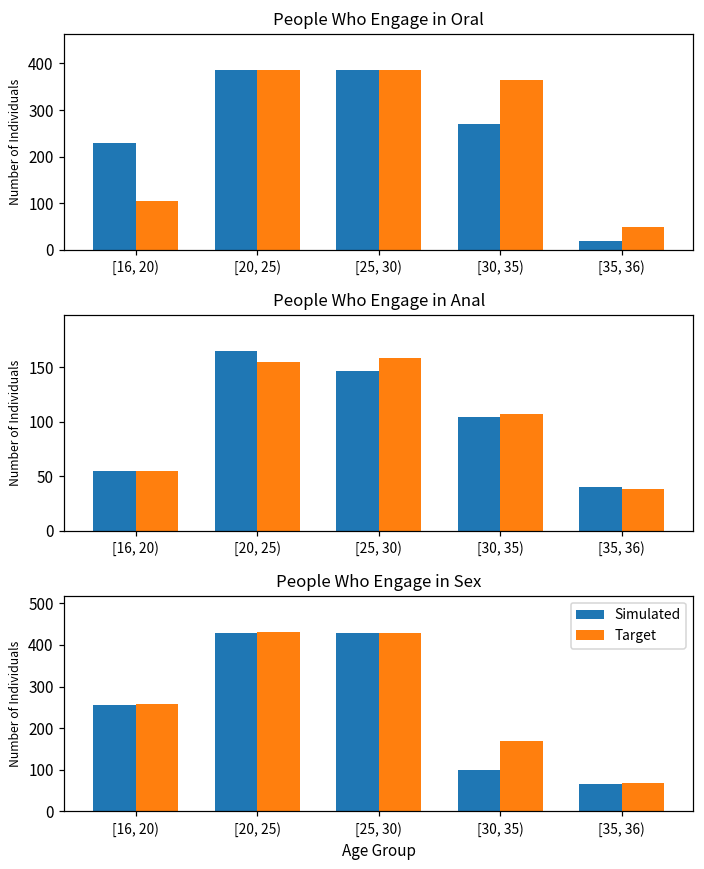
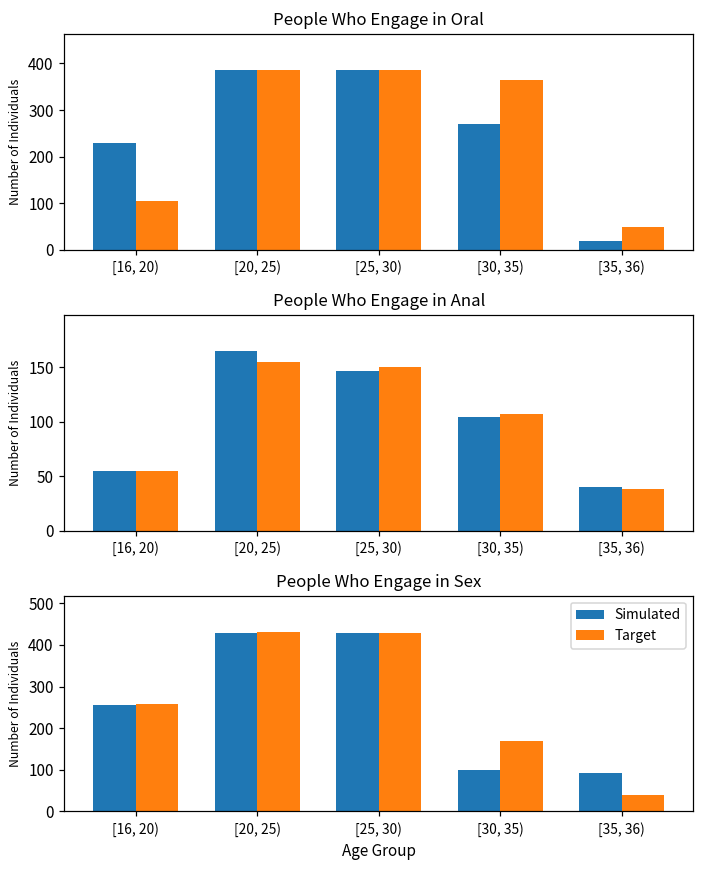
People Who Engage in Anal, Target, [25, 30): 160 -> 150
People Who Engage in Sex, Simulated, [35, 36): 70 -> 90
People Who Engage in Sex, Target, [35, 36): 70 -> 40
